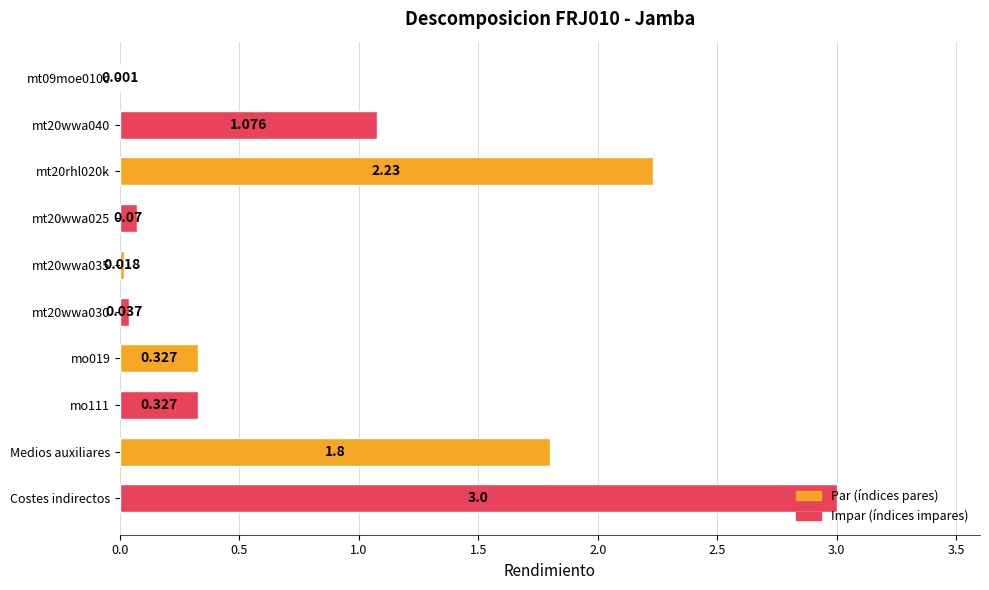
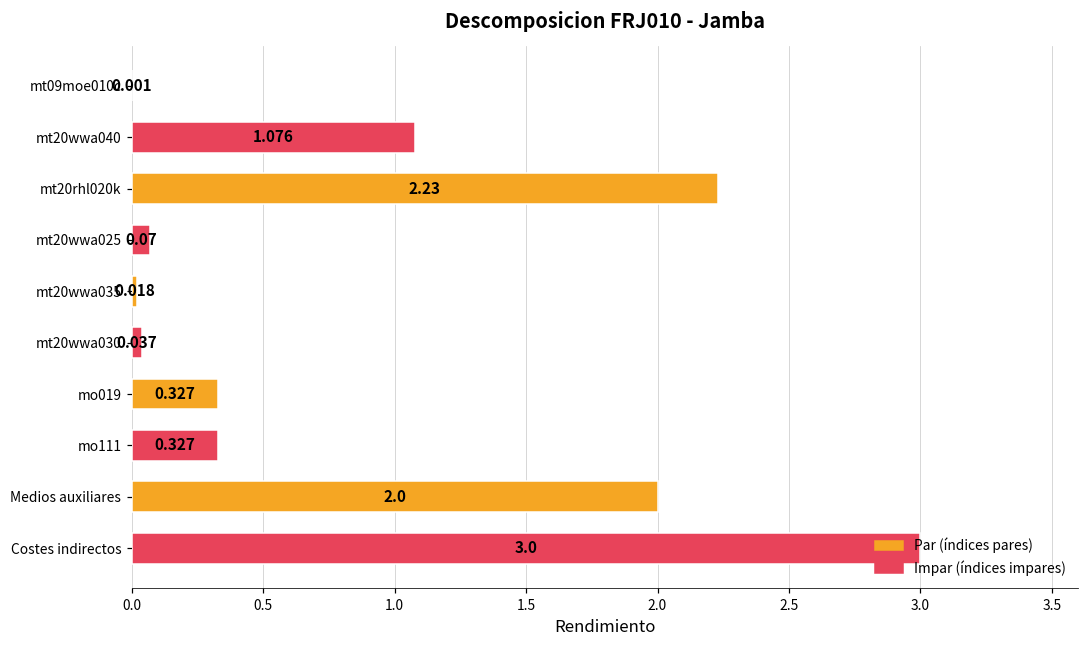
Medios auxiliares: 1.8 -> 2.0
